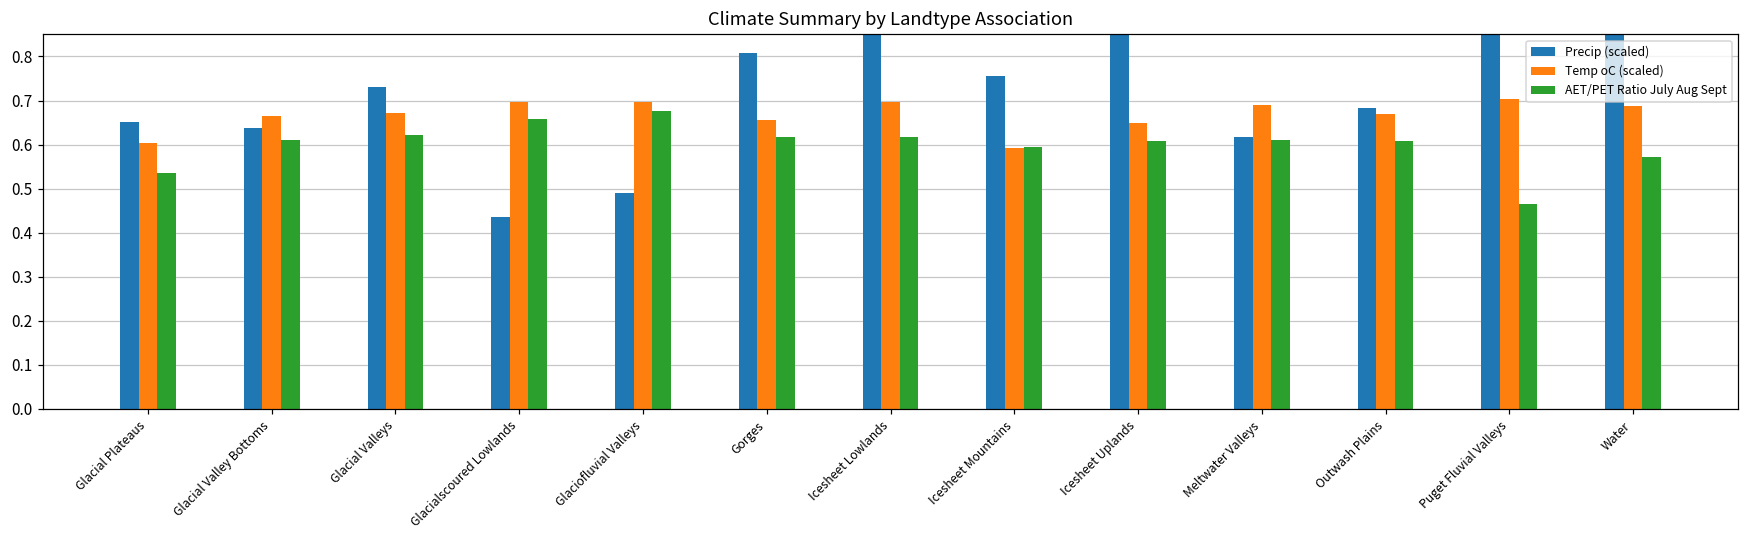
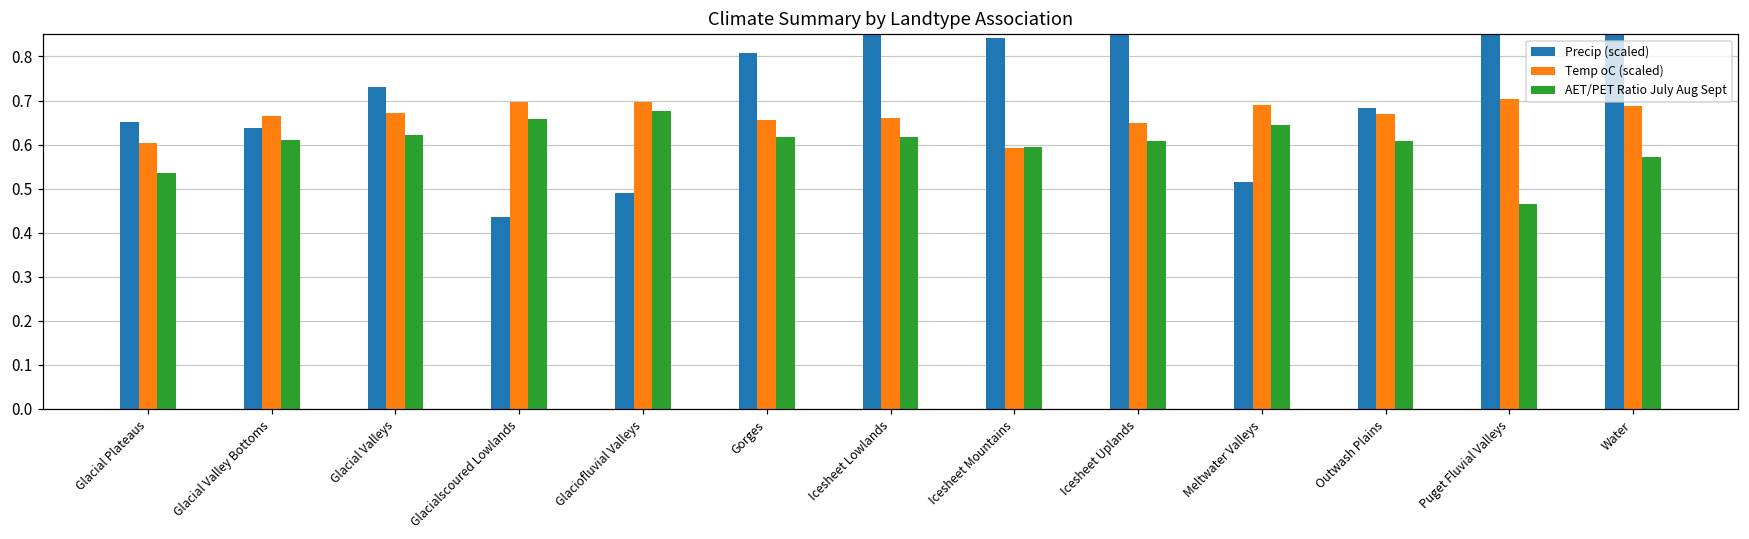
Temp oC (scaled), Icesheet Lowlands: 0.70 -> 0.66
Precip (scaled), Icesheet Mountains: 0.75 -> 0.84
Precip (scaled), Meltwater Valleys: 0.62 -> 0.51
AET/PET Ratio July Aug Sept, Meltwater Valleys: 0.61 -> 0.64
